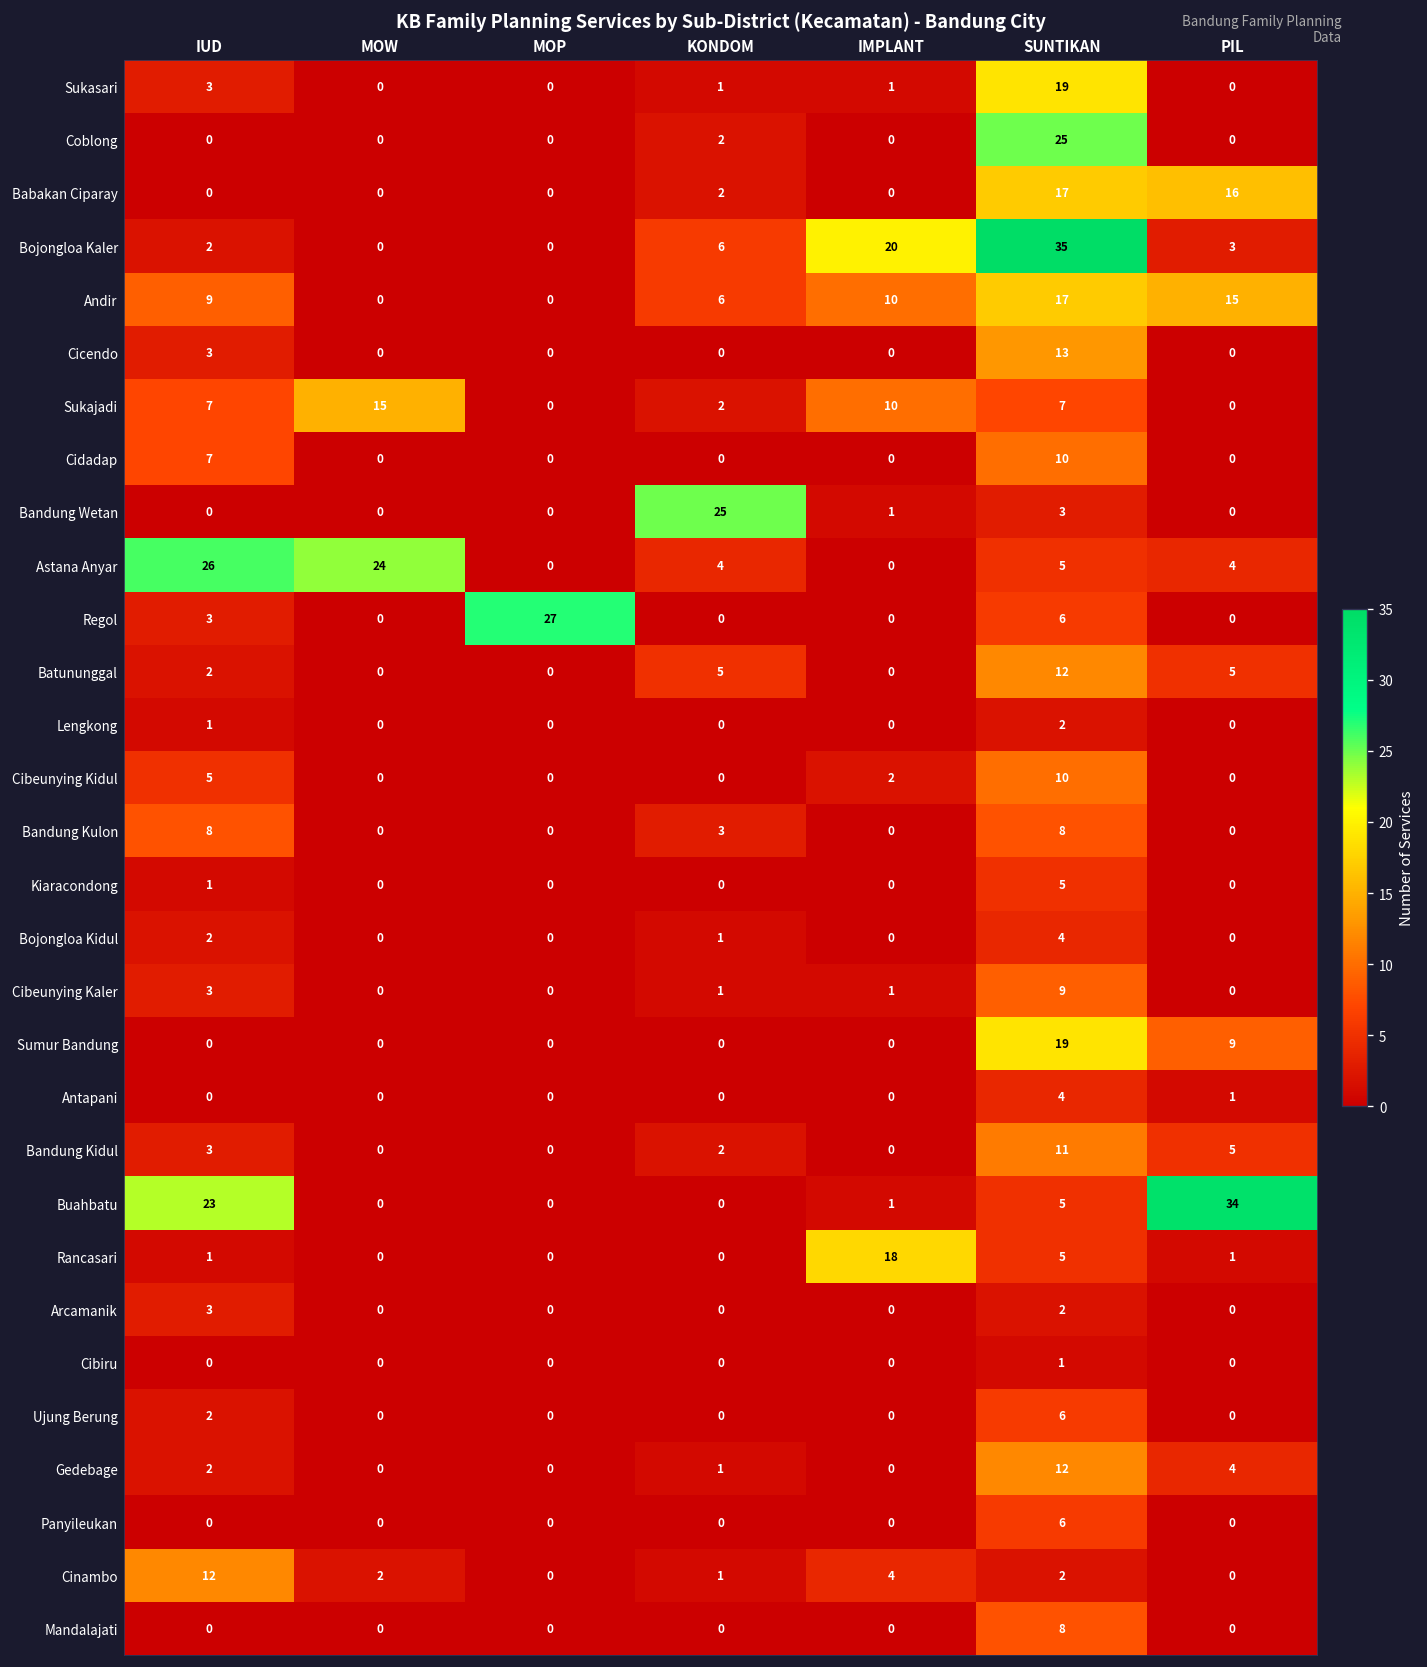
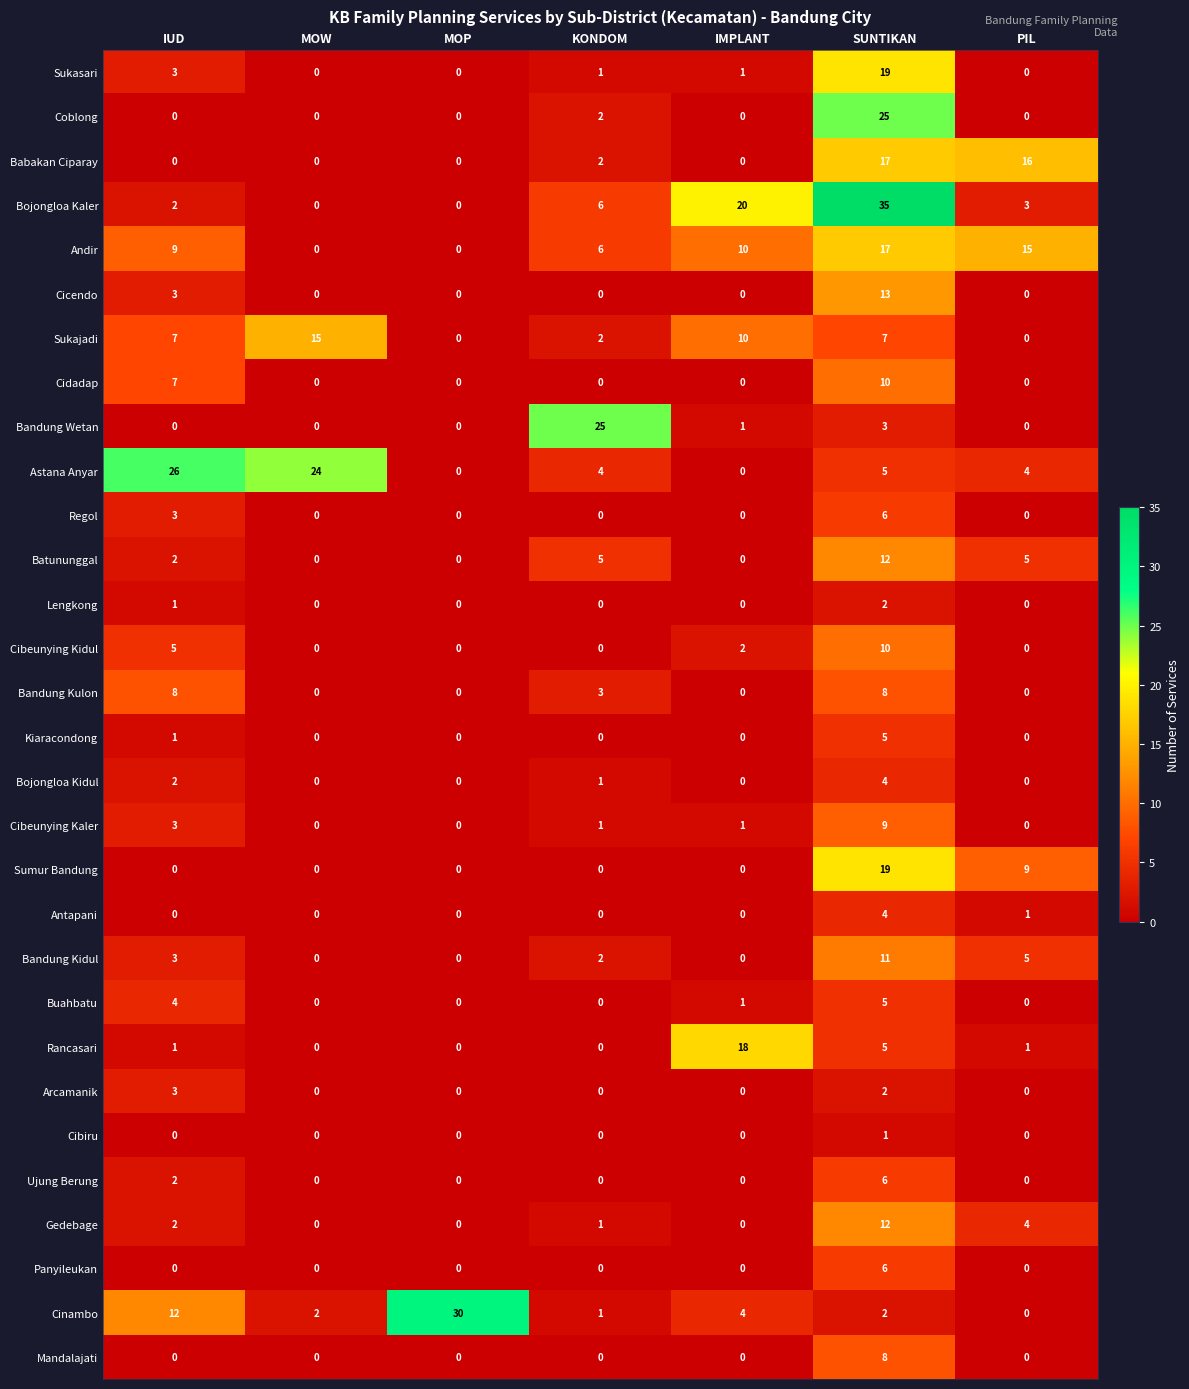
Regol, MOP: 27 -> 0
Buahbatu, IUD: 23 -> 4
Buahbatu, PIL: 34 -> 0
Cinambo, MOP: 0 -> 30
